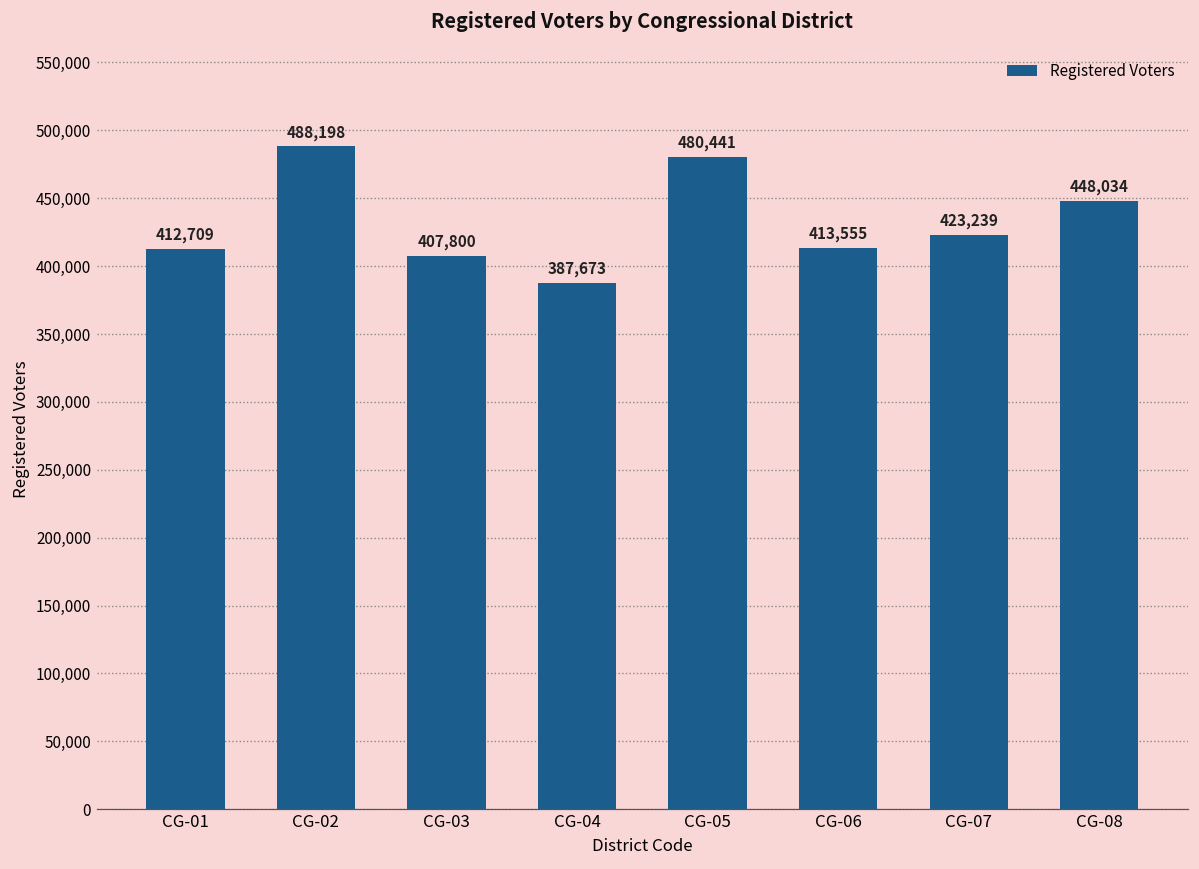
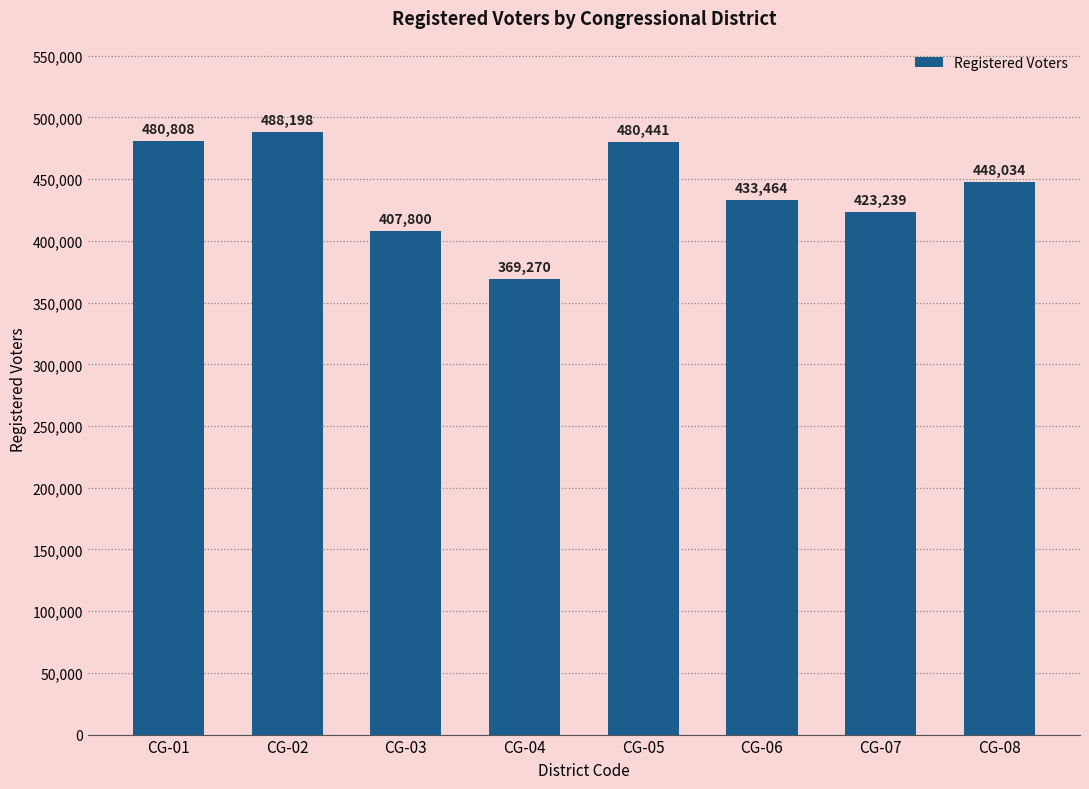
CG-01: 412,709 -> 480,808
CG-04: 387,673 -> 369,270
CG-06: 413,555 -> 433,464
